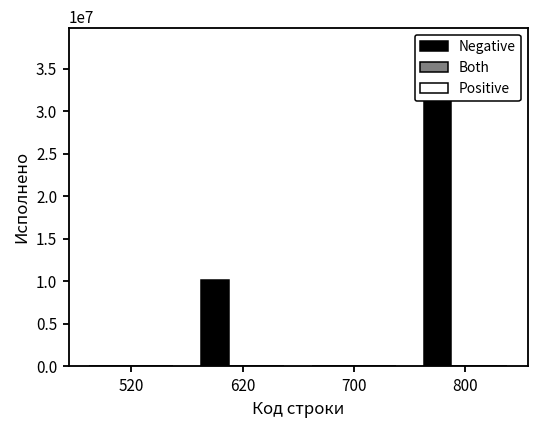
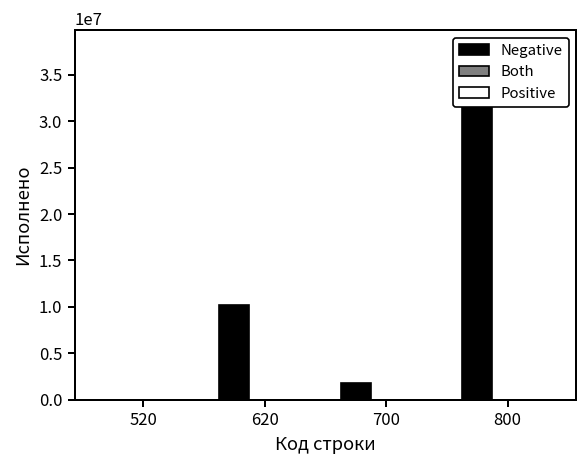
Negative, 700: 0 -> 2000000
